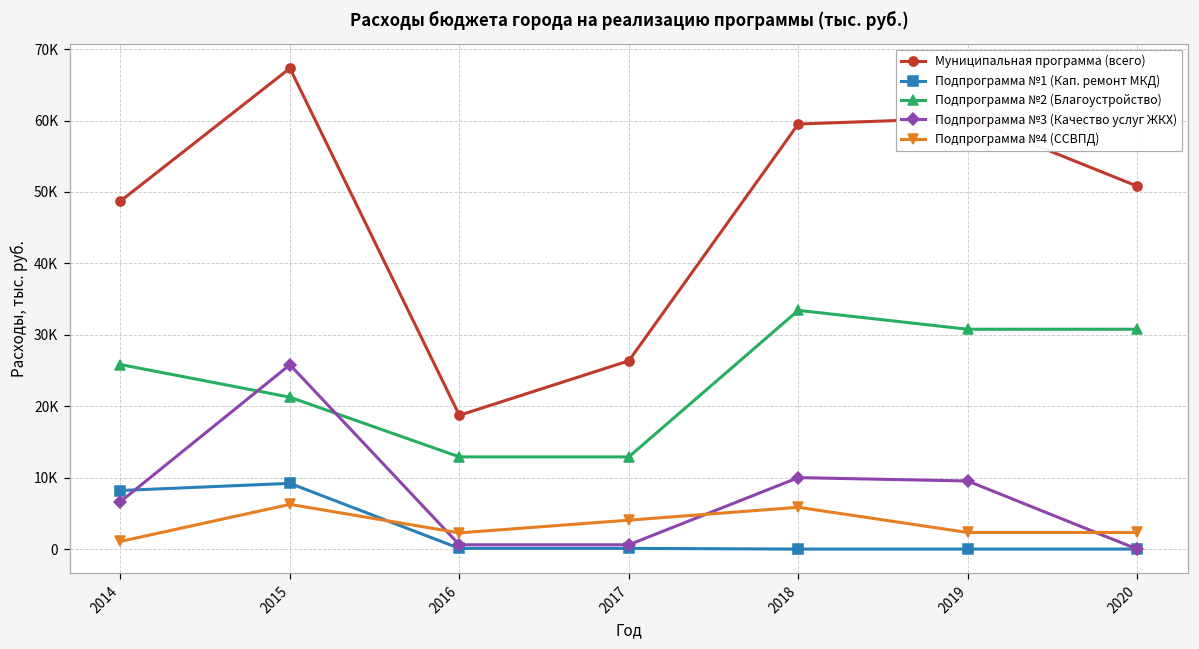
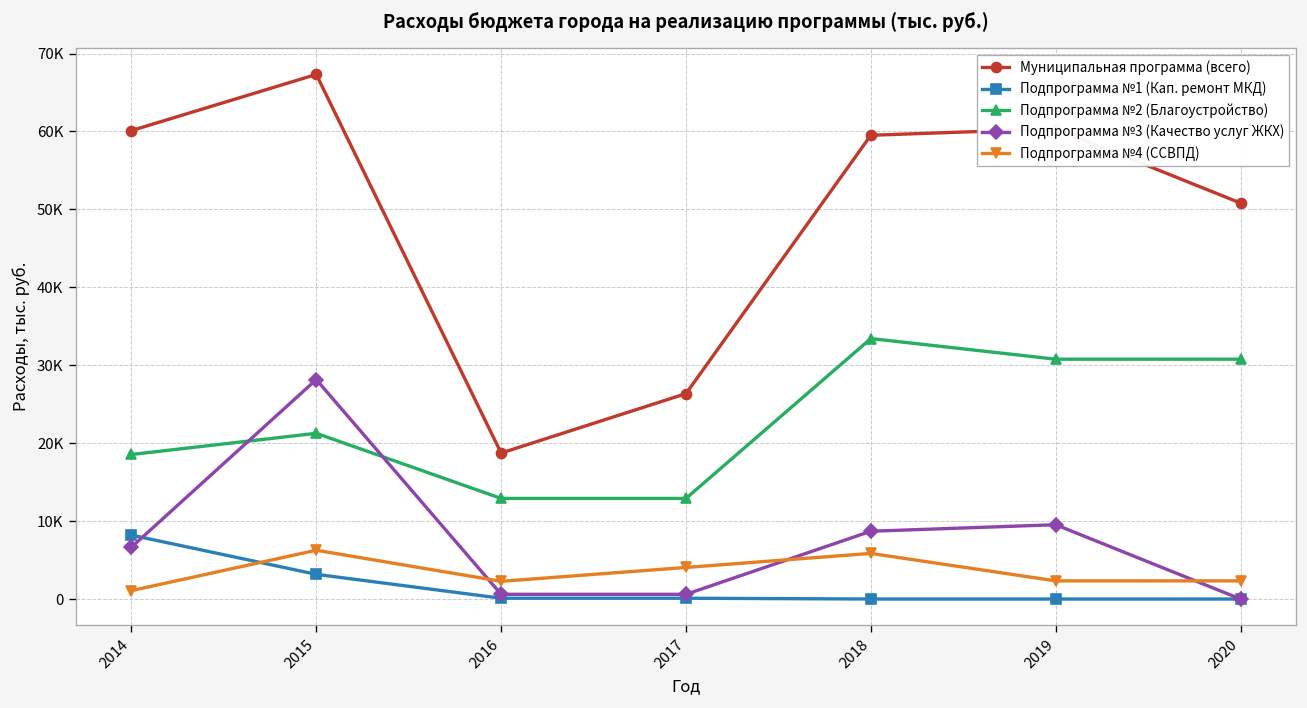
Муниципальная программа (всего), 2014: 49000 -> 60000
Подпрограмма №2 (Благоустройство), 2014: 26000 -> 19000
Подпрограмма №1 (Кап. ремонт МКД), 2015: 9000 -> 3000
Подпрограмма №3 (Качество услуг ЖКХ), 2015: 26000 -> 28000
Подпрограмма №3 (Качество услуг ЖКХ), 2018: 10000 -> 9000
